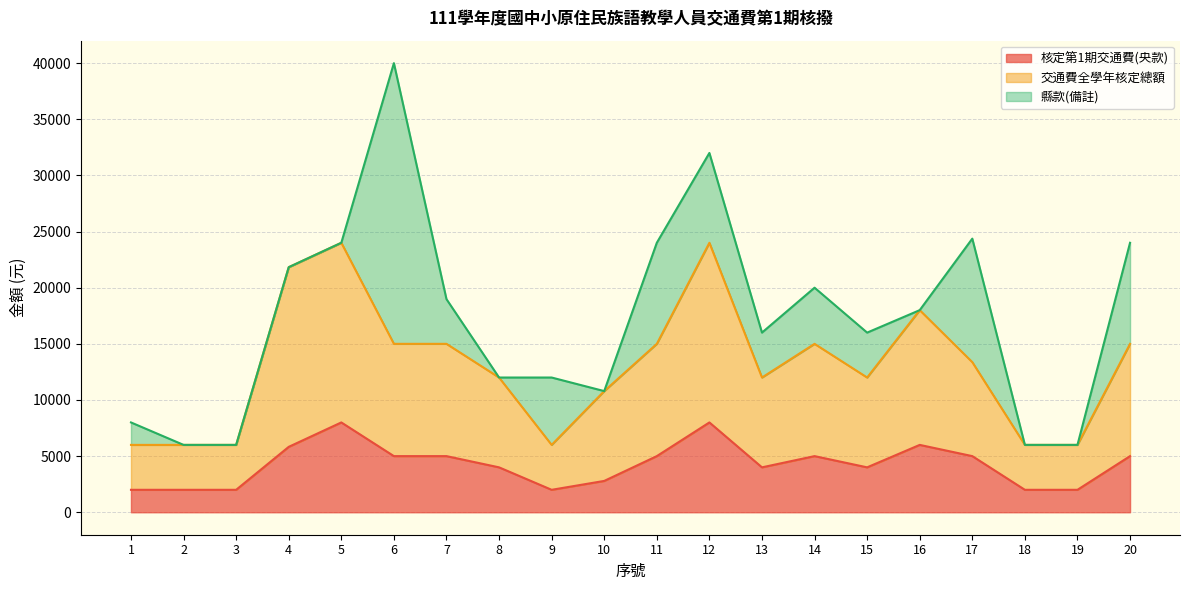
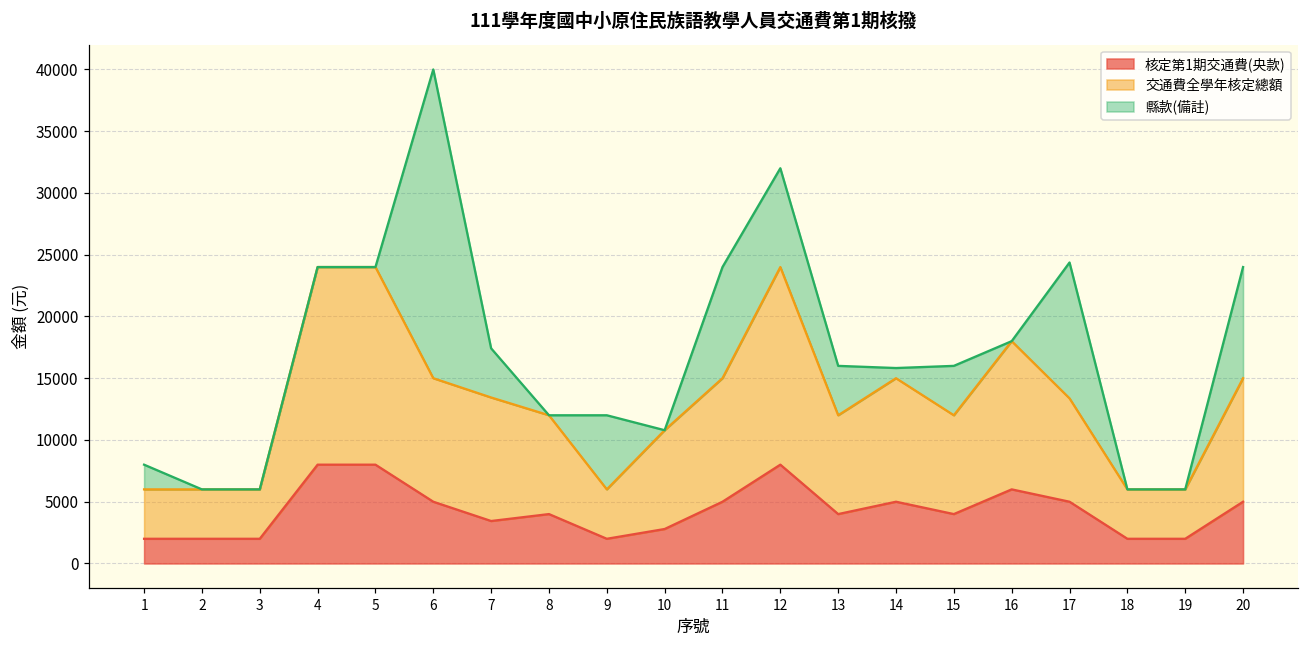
核定第1期交通費(央款), 4: 5800 -> 8000
核定第1期交通費(央款), 7: 5000 -> 3400
縣款(備註), 14: 5000 -> 800
